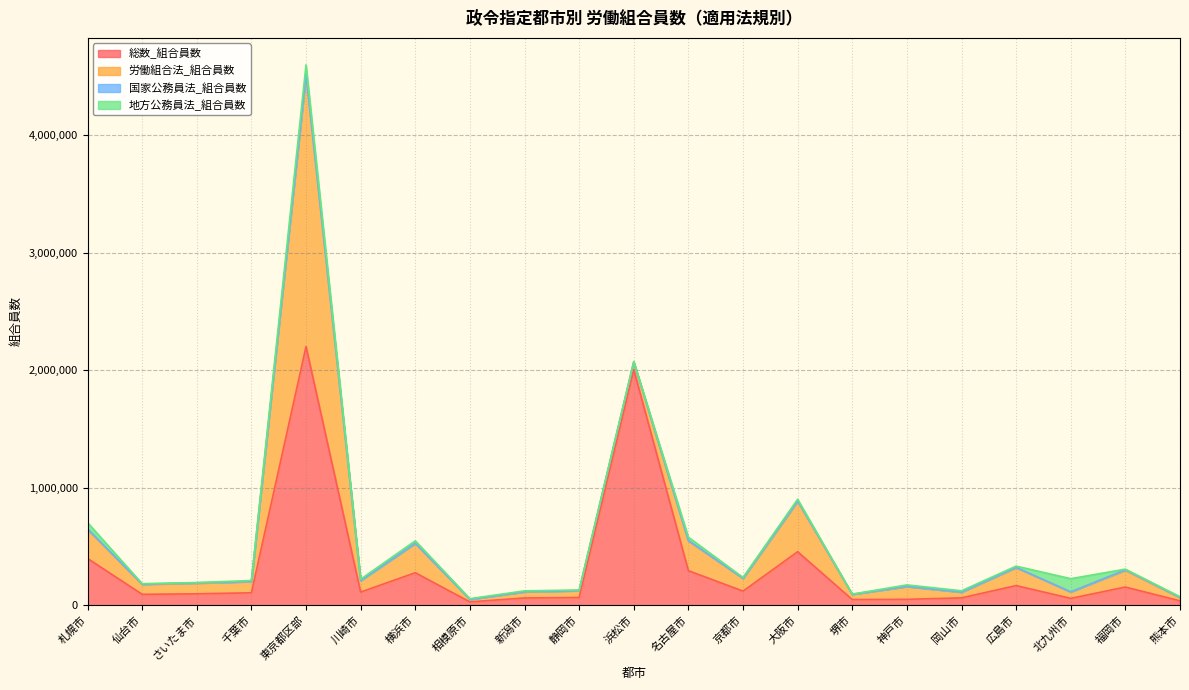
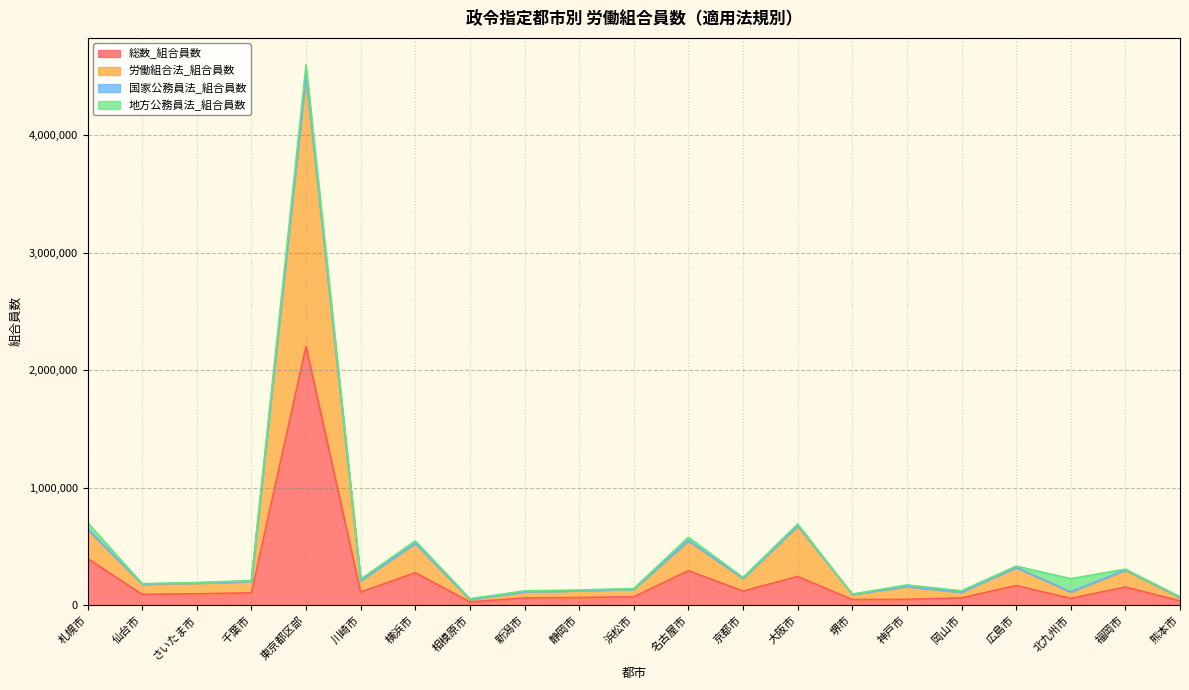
総数_組合員数, 浜松市: 2,000,000 -> 70,000
総数_組合員数, 大阪市: 450,000 -> 240,000
